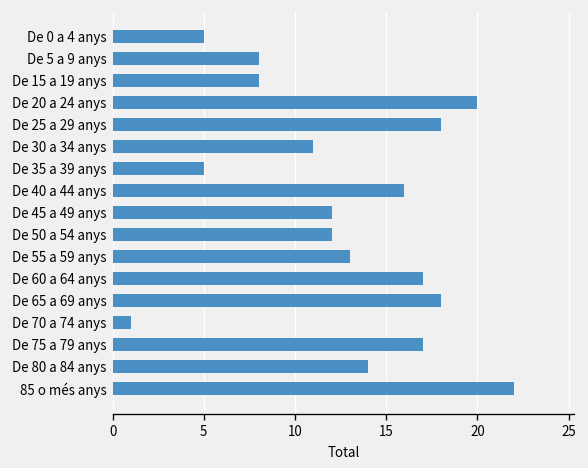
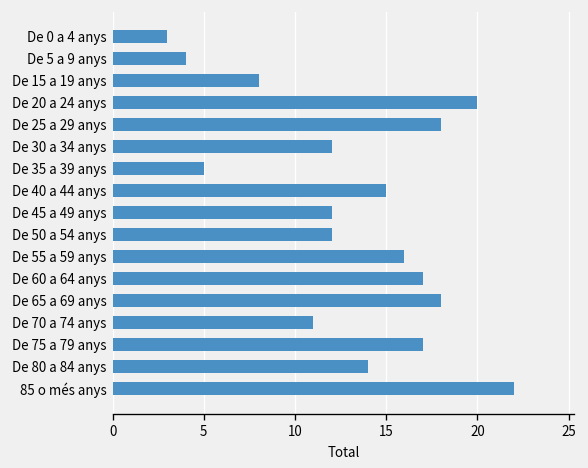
De 0 a 4 anys: 5 -> 3
De 5 a 9 anys: 8 -> 4
De 30 a 34 anys: 11 -> 12
De 40 a 44 anys: 16 -> 15
De 55 a 59 anys: 13 -> 16
De 70 a 74 anys: 1 -> 11
